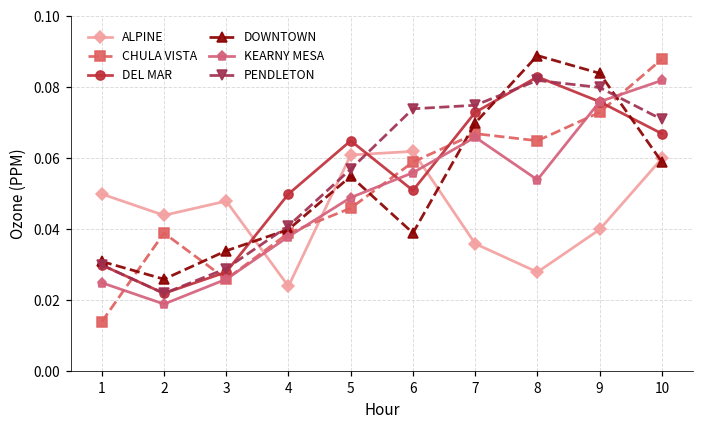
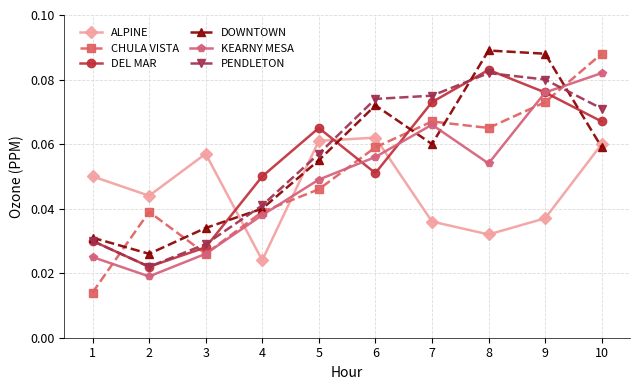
ALPINE, 3: 0.048 -> 0.057
DOWNTOWN, 6: 0.039 -> 0.072
DOWNTOWN, 7: 0.07 -> 0.06
ALPINE, 8: 0.028 -> 0.032
ALPINE, 9: 0.040 -> 0.037
DOWNTOWN, 9: 0.084 -> 0.088
